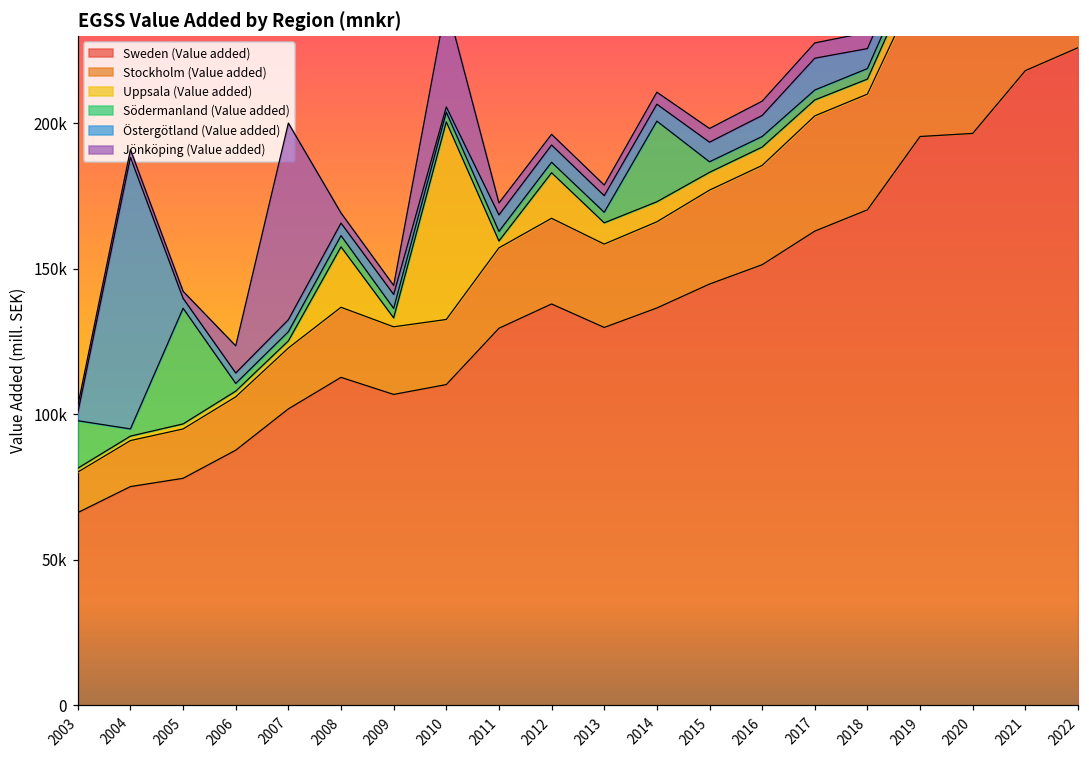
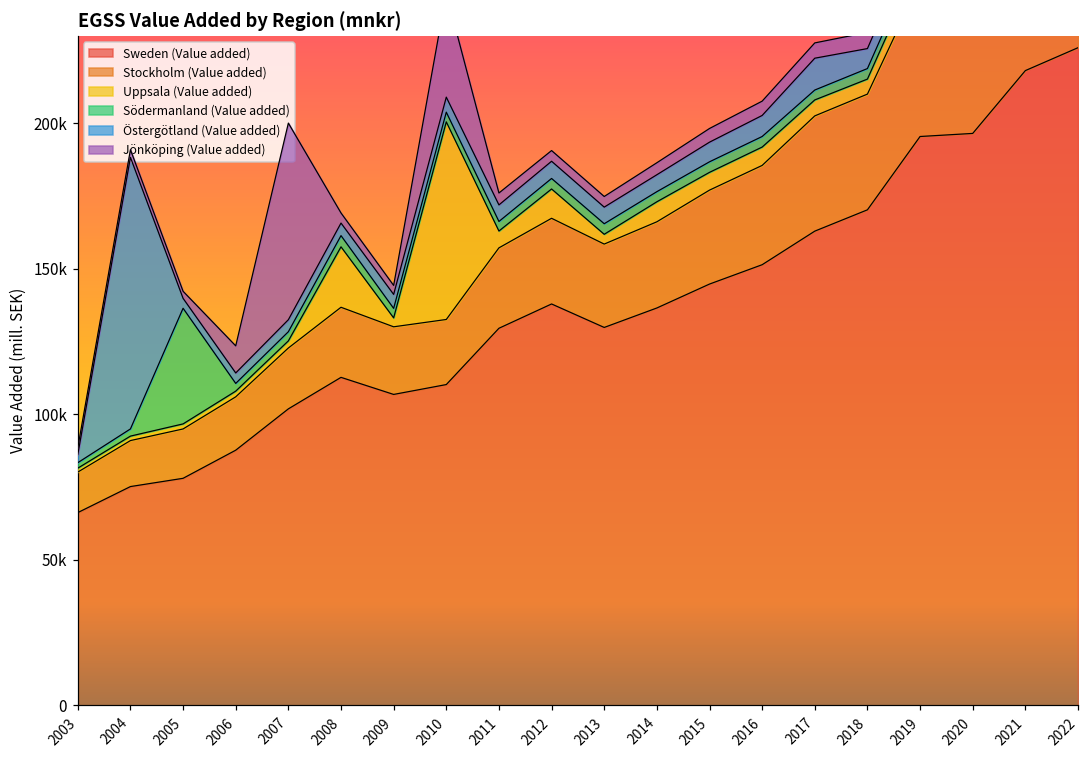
Södermanland (Value added), 2003: 16000 -> 2000
Östergötland (Value added), 2010: 2000 -> 5000
Uppsala (Value added), 2011: 2000 -> 6000
Uppsala (Value added), 2012: 16000 -> 10000
Uppsala (Value added), 2013: 7000 -> 3000
Södermanland (Value added), 2014: 28000 -> 3000
